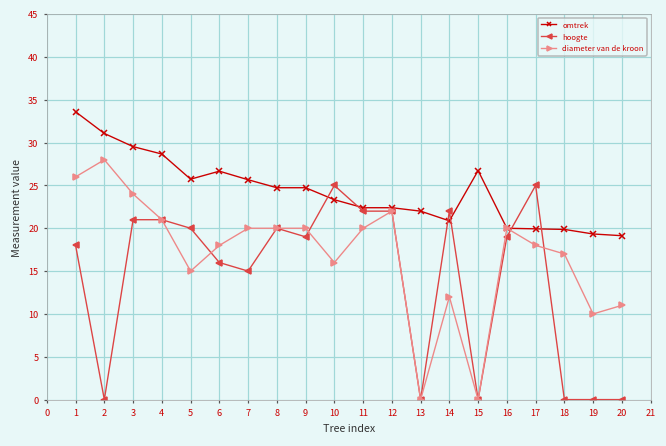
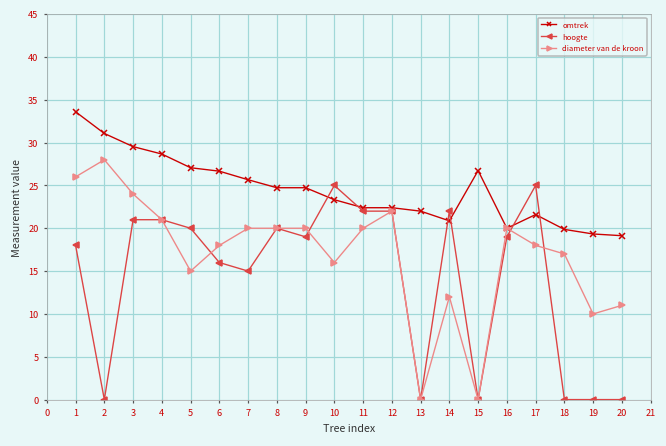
omtrek, 5: 26 -> 27
omtrek, 17: 20 -> 22
